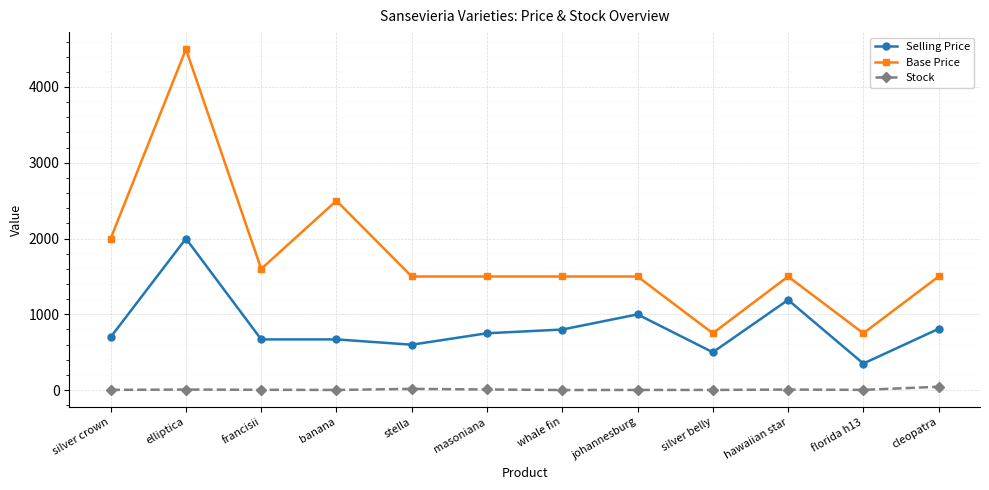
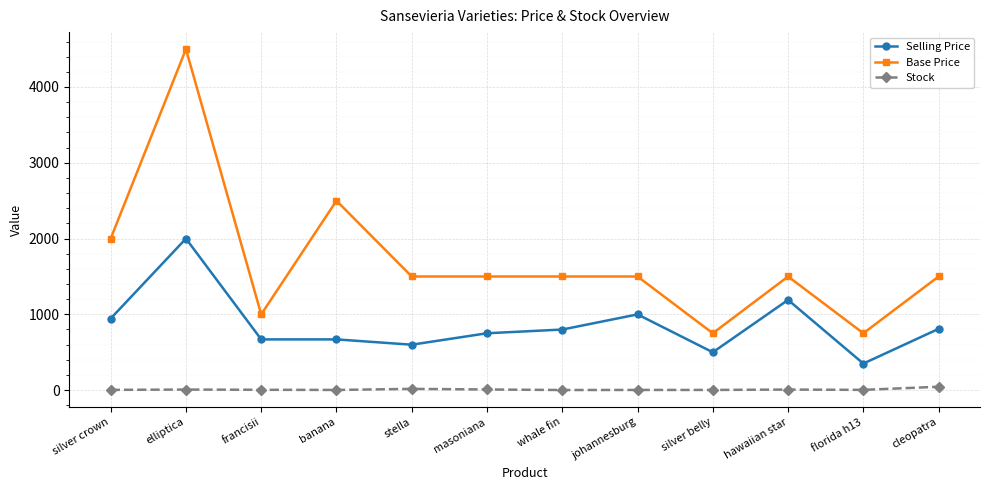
Selling Price, silver crown: 700 -> 900
Base Price, francisii: 1600 -> 1000
